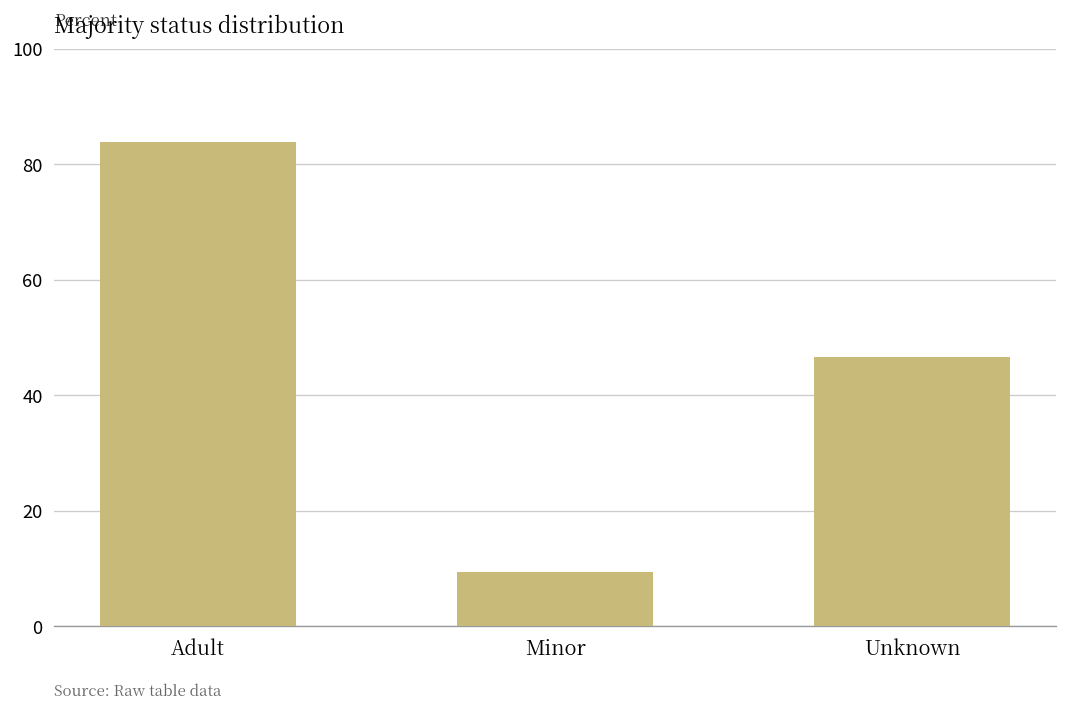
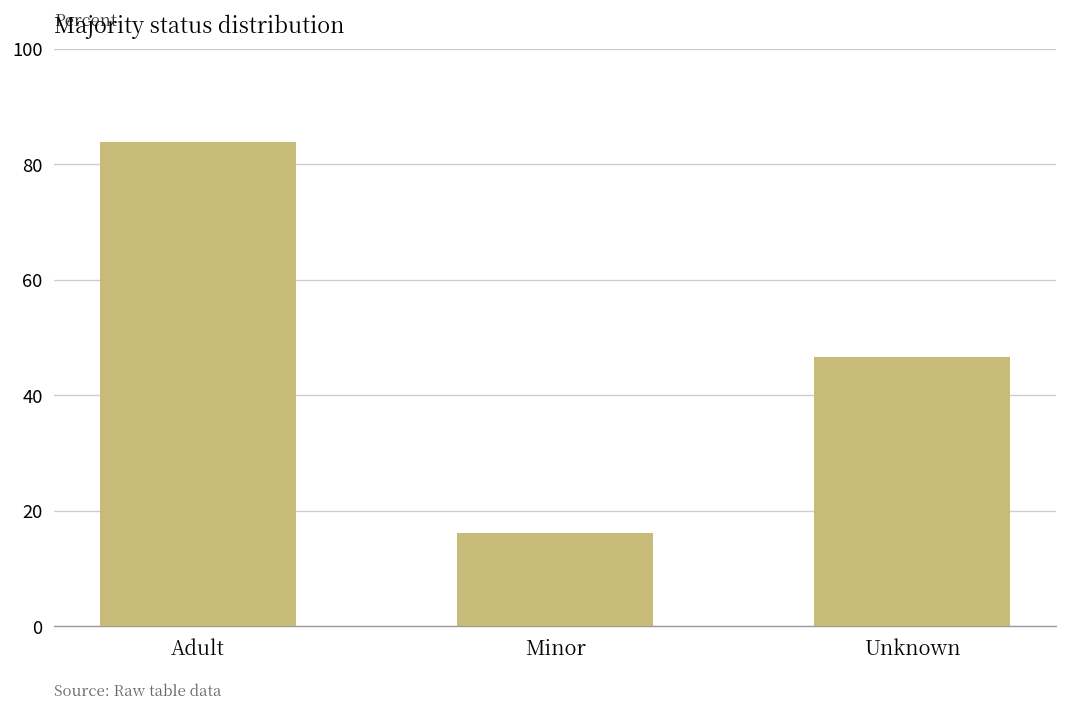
Minor: 9 -> 16
